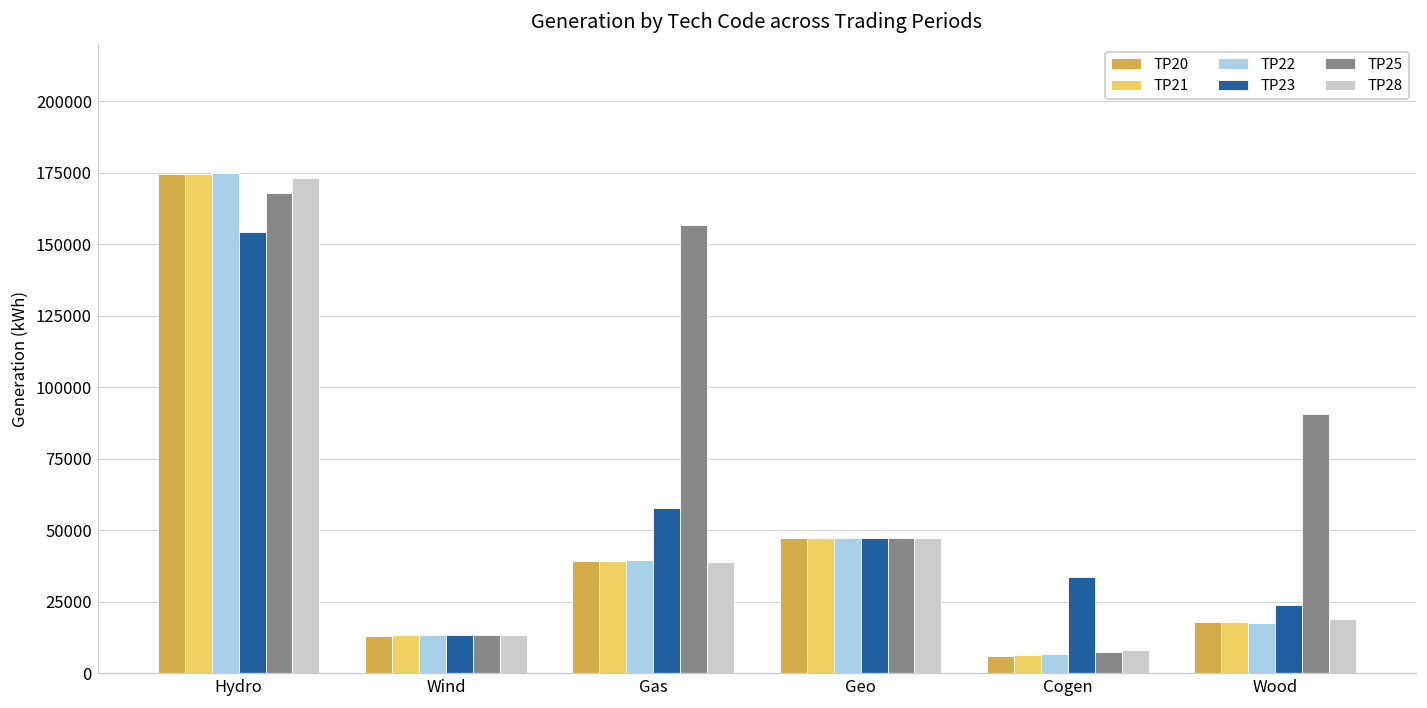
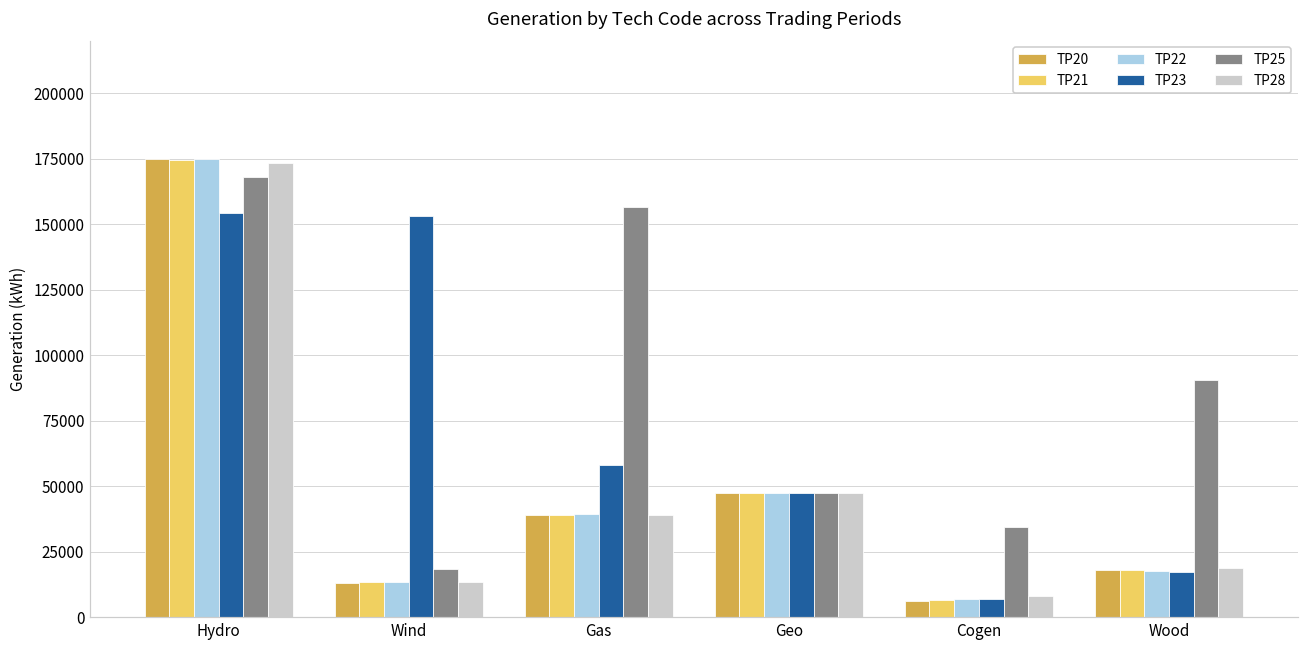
TP23, Wind: 13000 -> 153000
TP25, Wind: 13000 -> 18000
TP23, Cogen: 34000 -> 7000
TP25, Cogen: 8000 -> 34000
TP23, Wood: 24000 -> 17000
